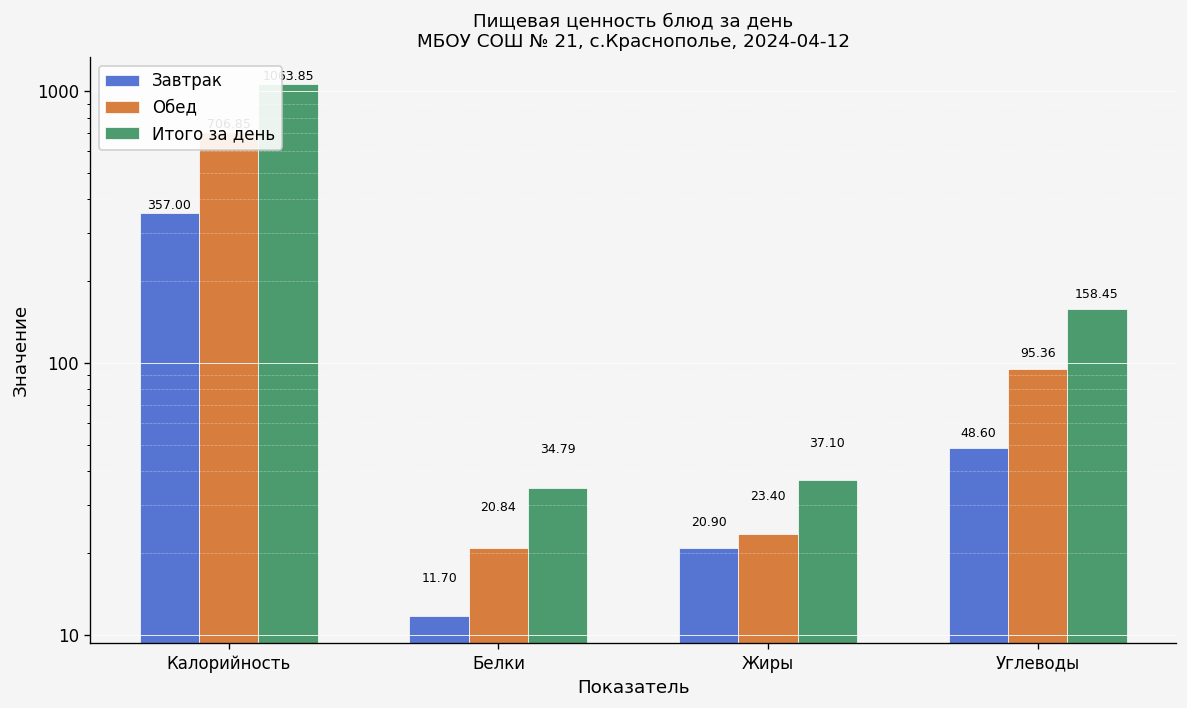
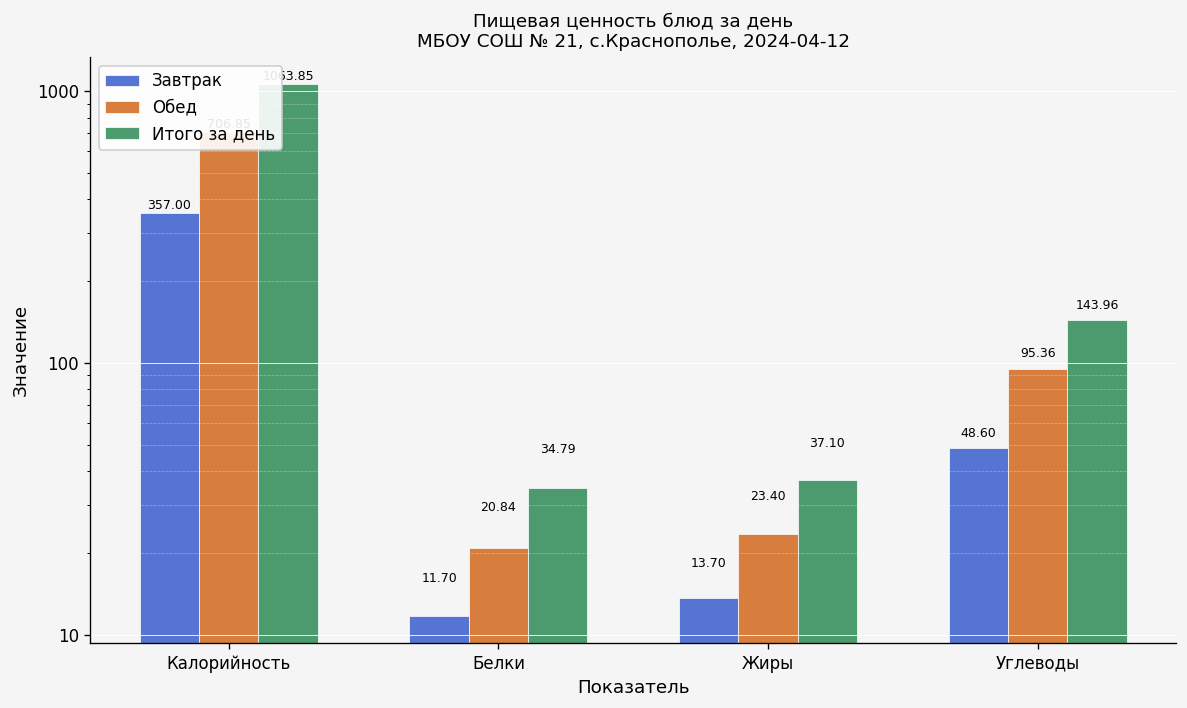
Завтрак, Жиры: 20.90 -> 13.70
Итого за день, Углеводы: 158.45 -> 143.96
